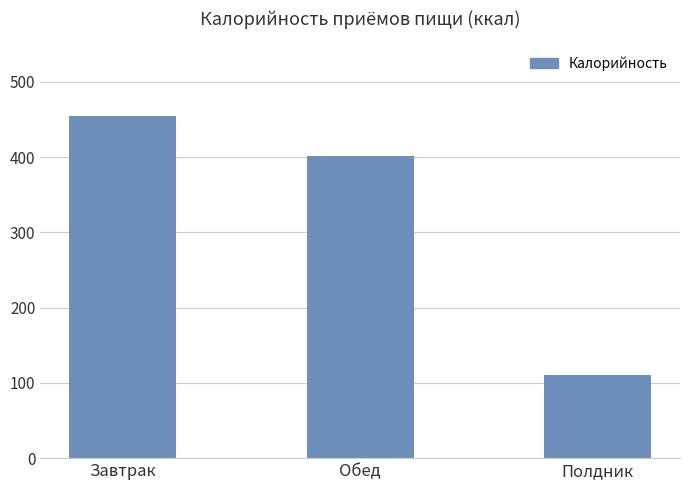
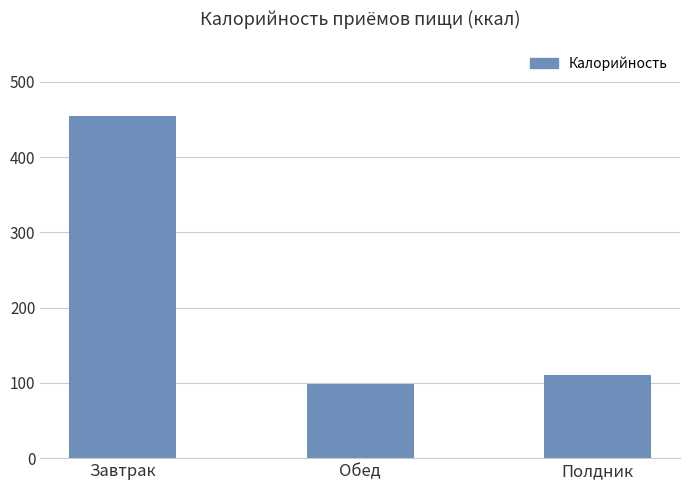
Обед: 400 -> 100
